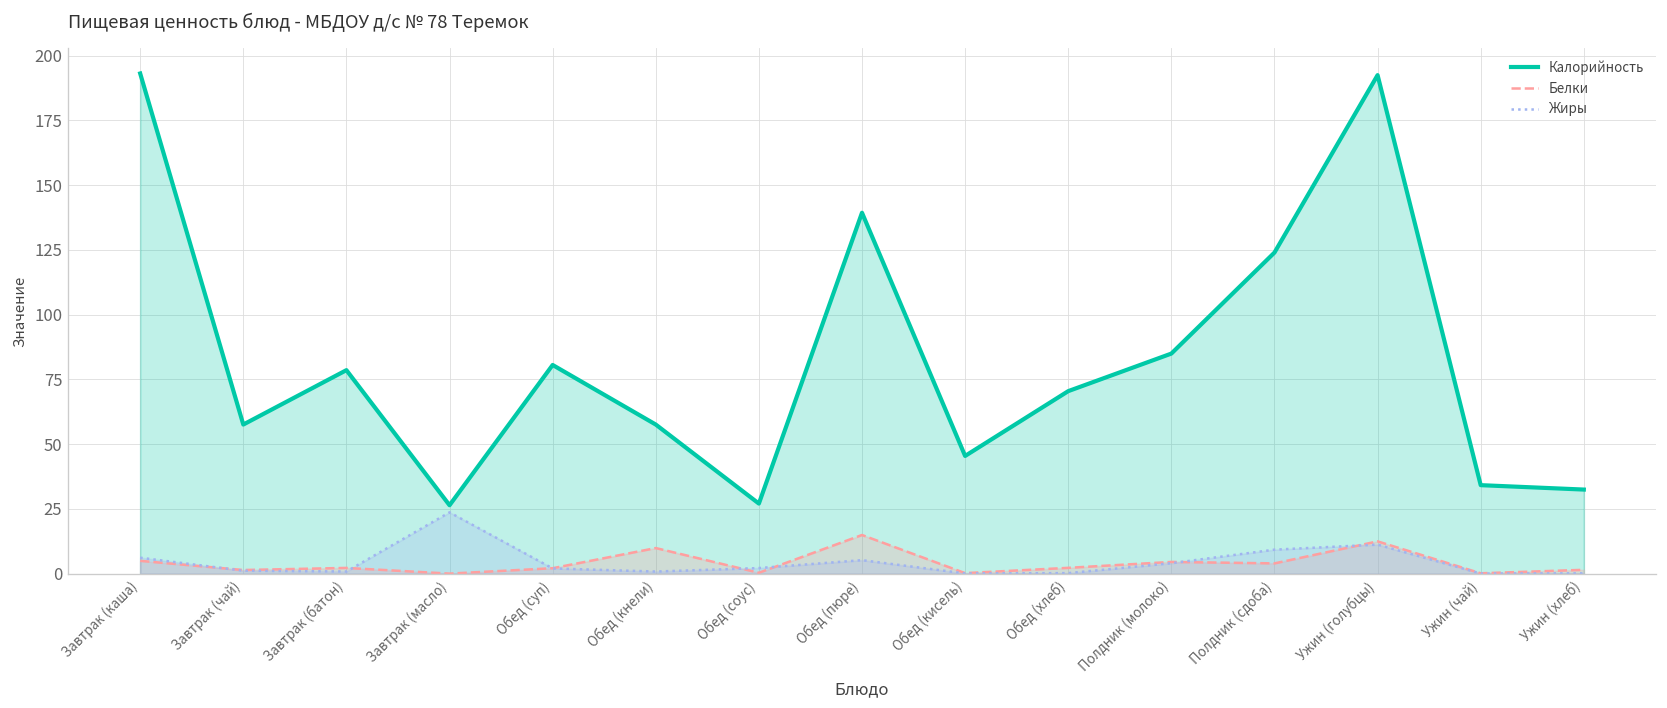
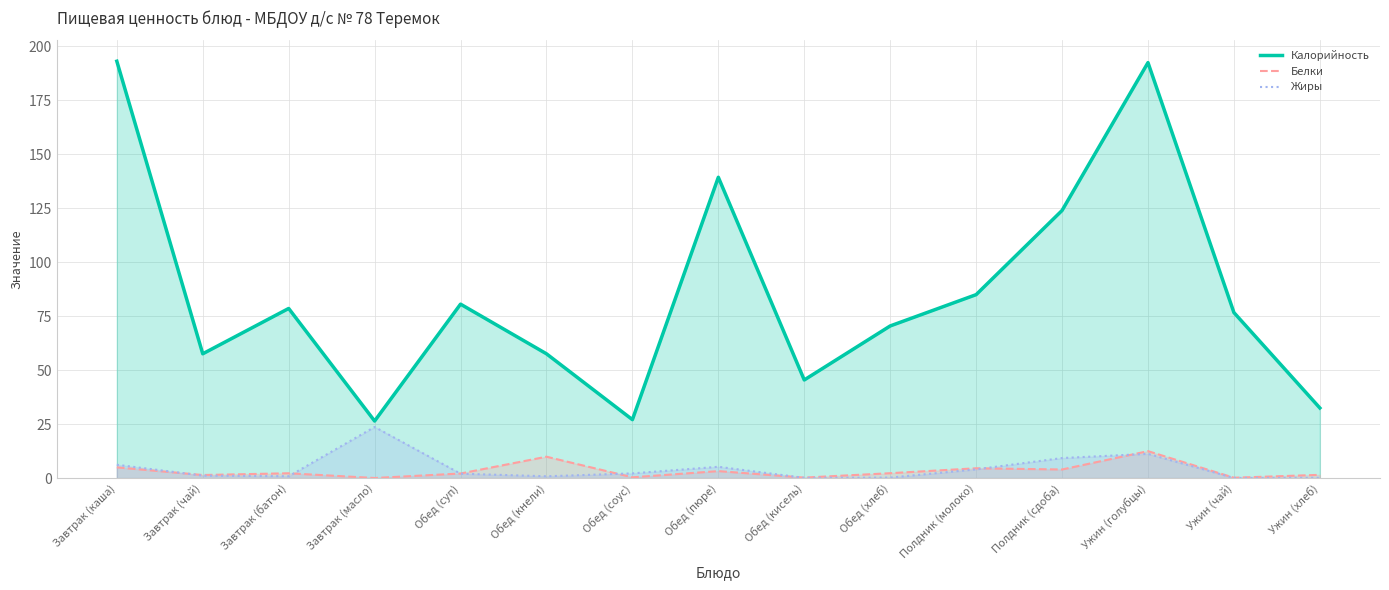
Белки, Обед (пюре): 15 -> 3
Калорийность, Ужин (чай): 34 -> 77
